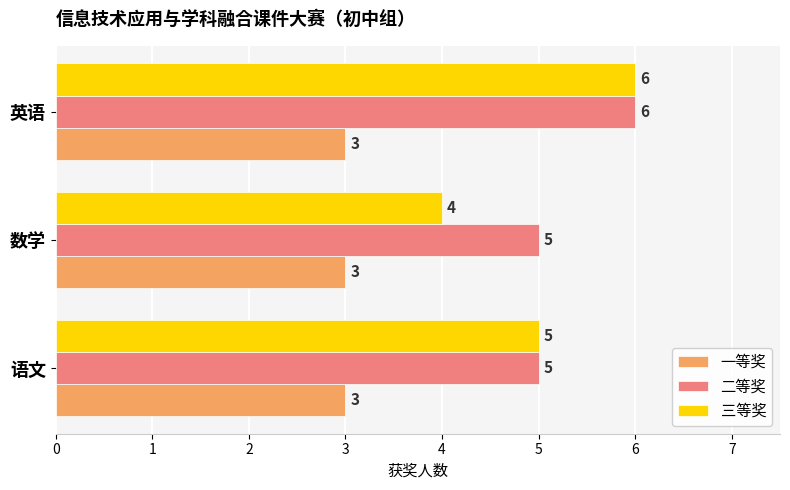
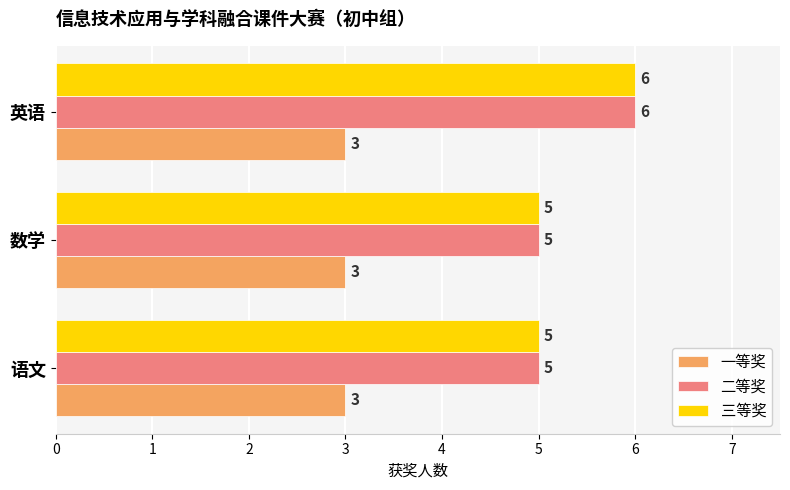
三等奖, 数学: 4 -> 5
